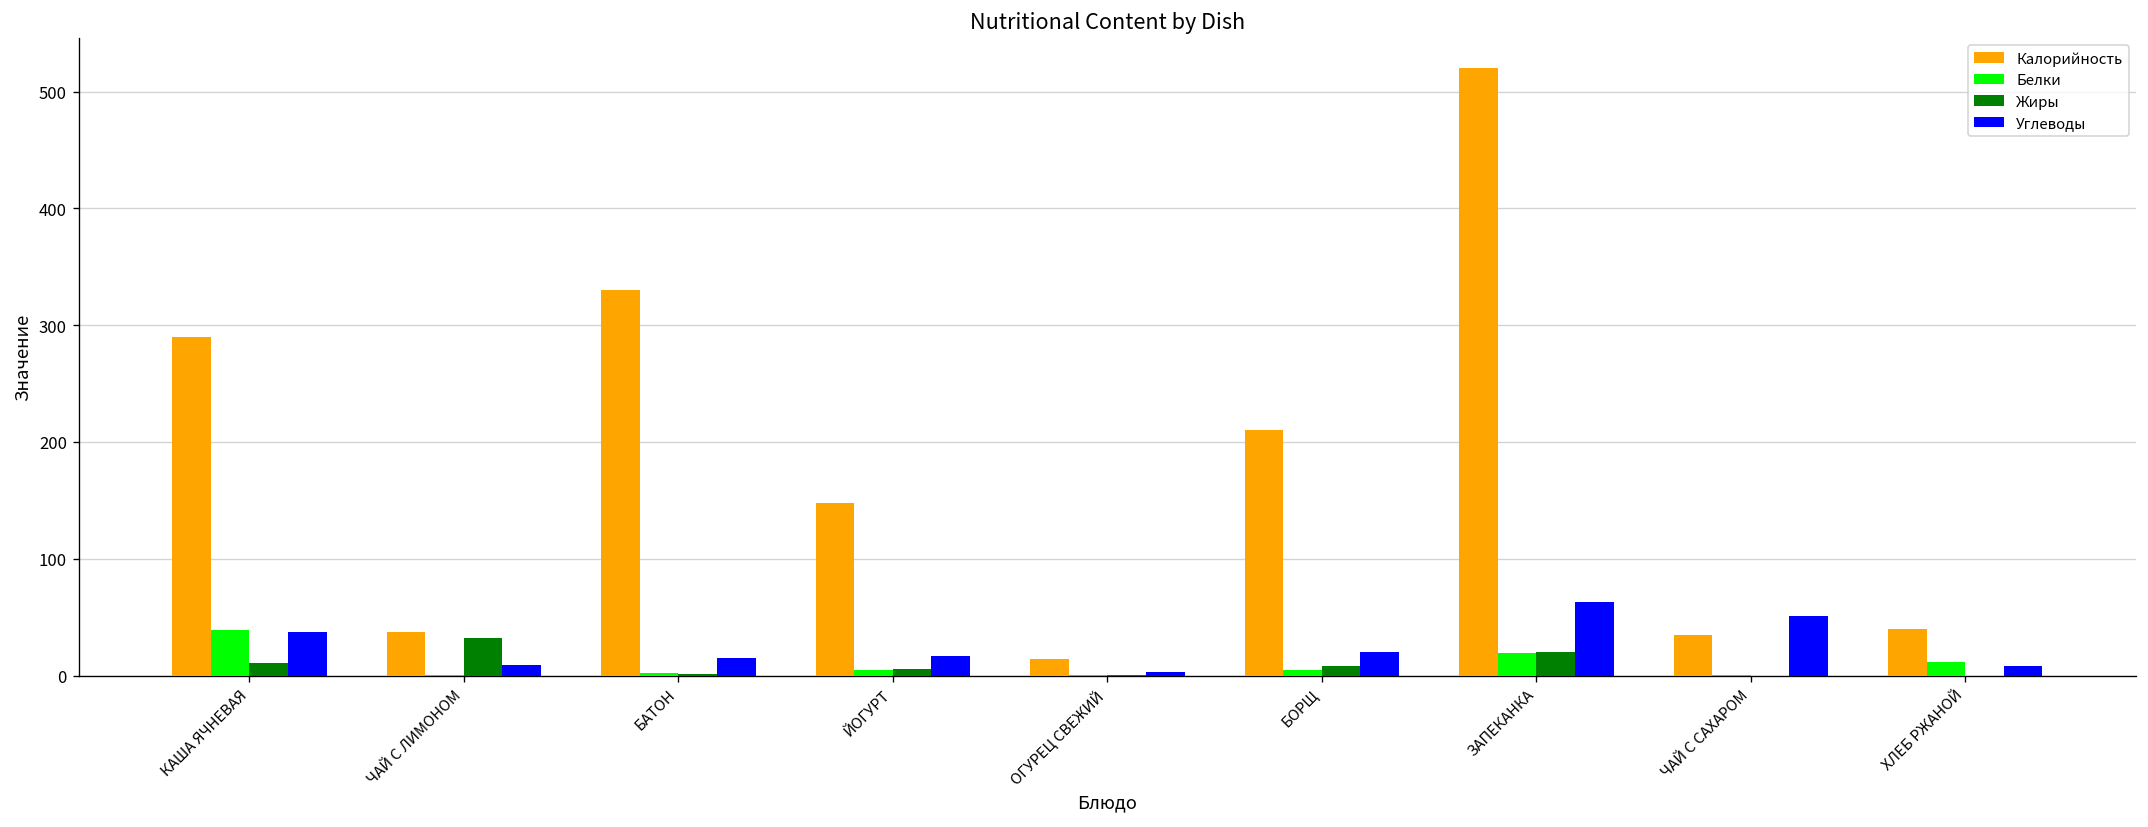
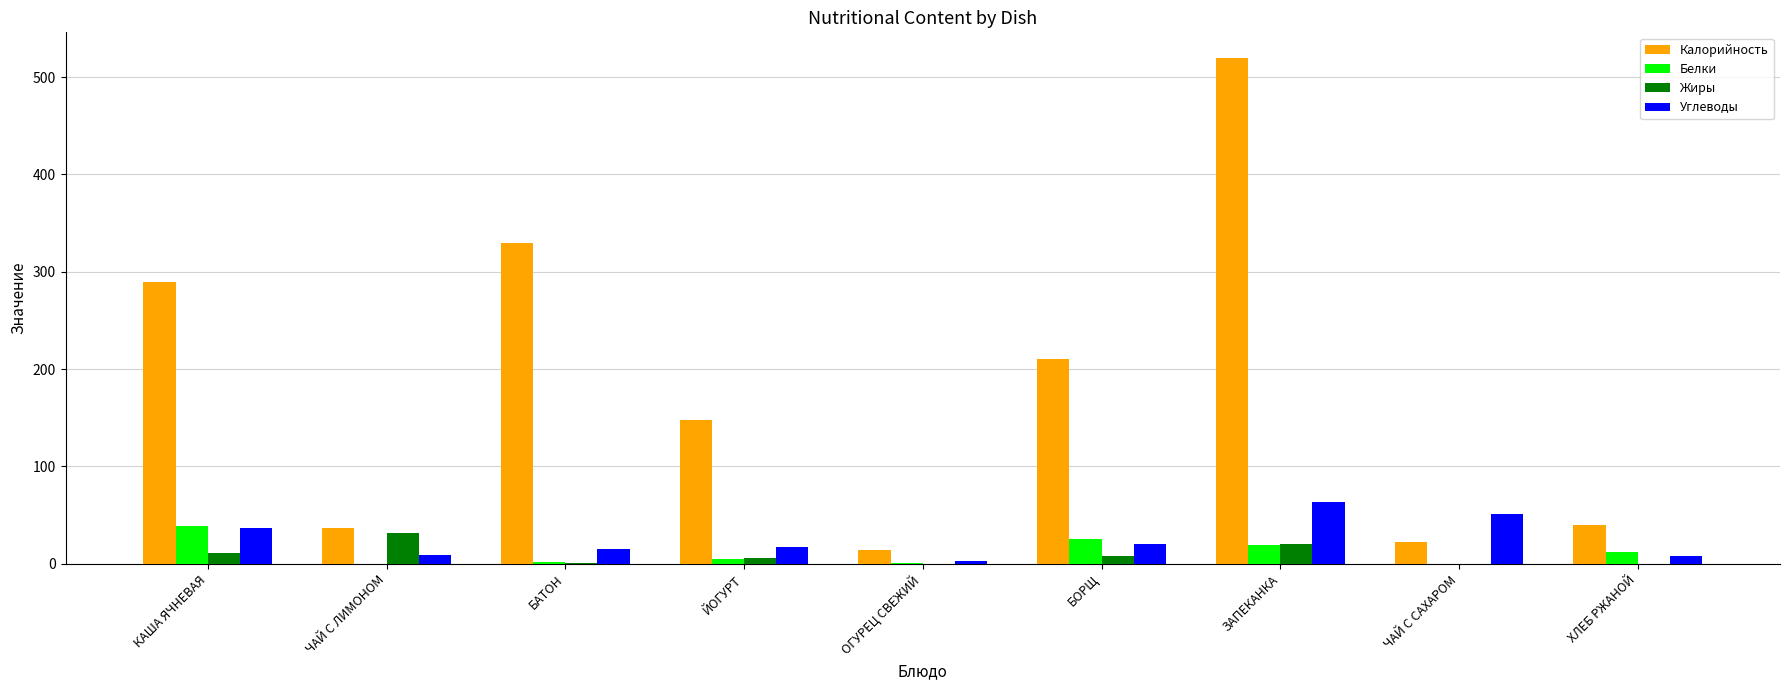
Белки, БОРЩ: 10 -> 30
Калорийность, ЧАЙ С САХАРОМ: 40 -> 20
